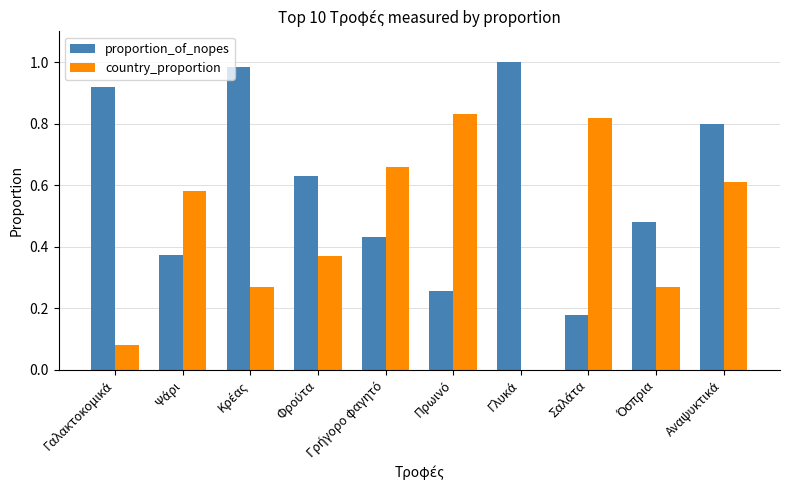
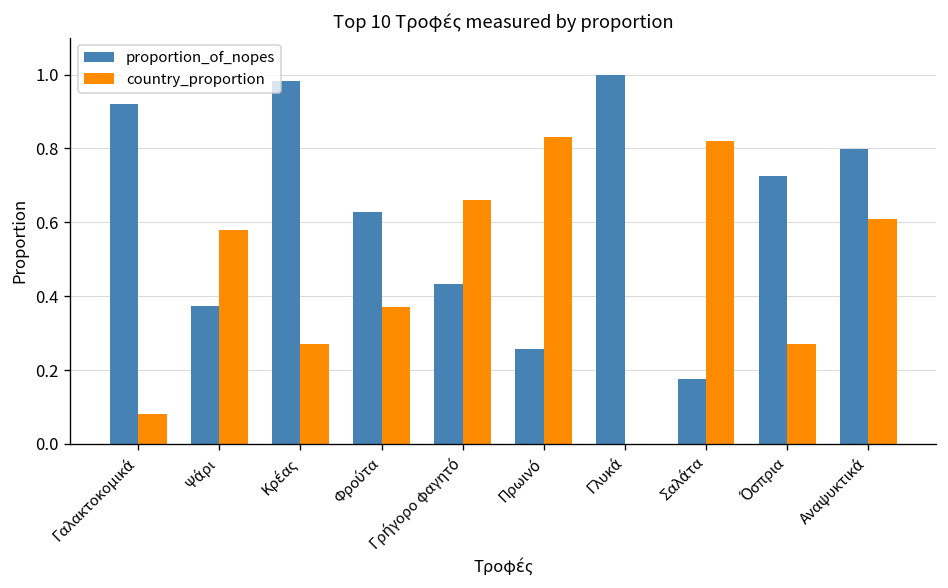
proportion_of_nopes, Όσπρια: 0.48 -> 0.73
